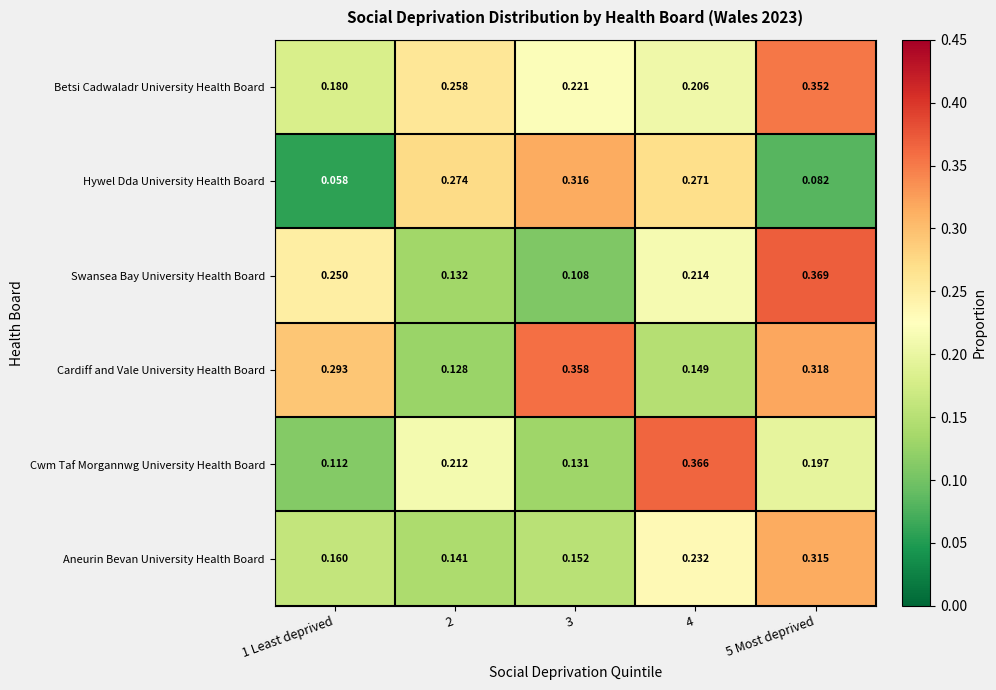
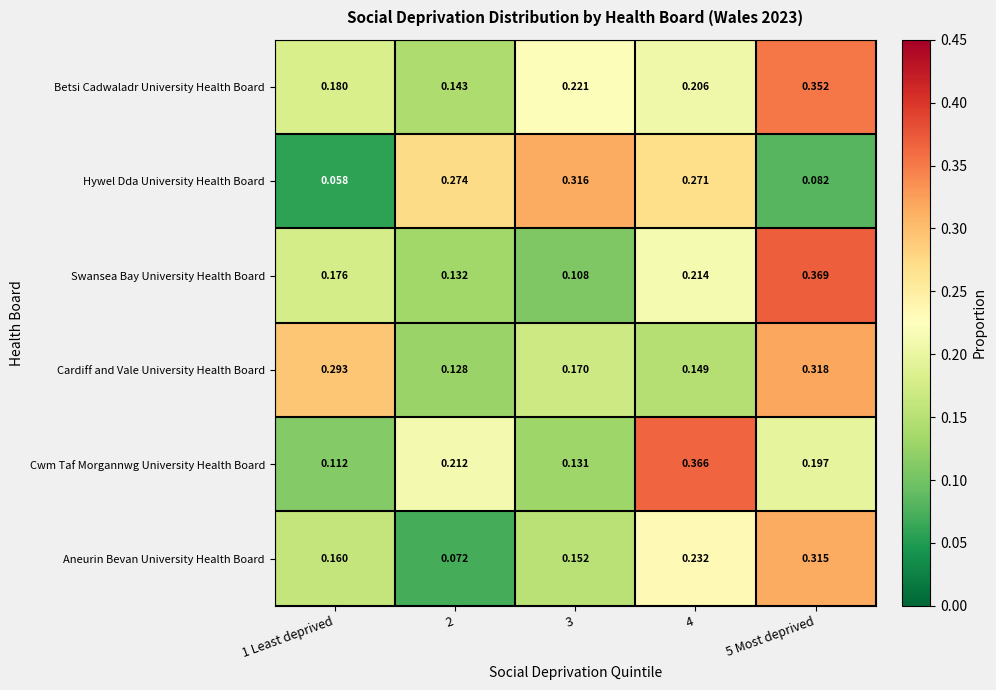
Betsi Cadwaladr University Health Board, 2: 0.258 -> 0.143
Swansea Bay University Health Board, 1 Least deprived: 0.250 -> 0.176
Cardiff and Vale University Health Board, 3: 0.358 -> 0.170
Aneurin Bevan University Health Board, 2: 0.141 -> 0.072
